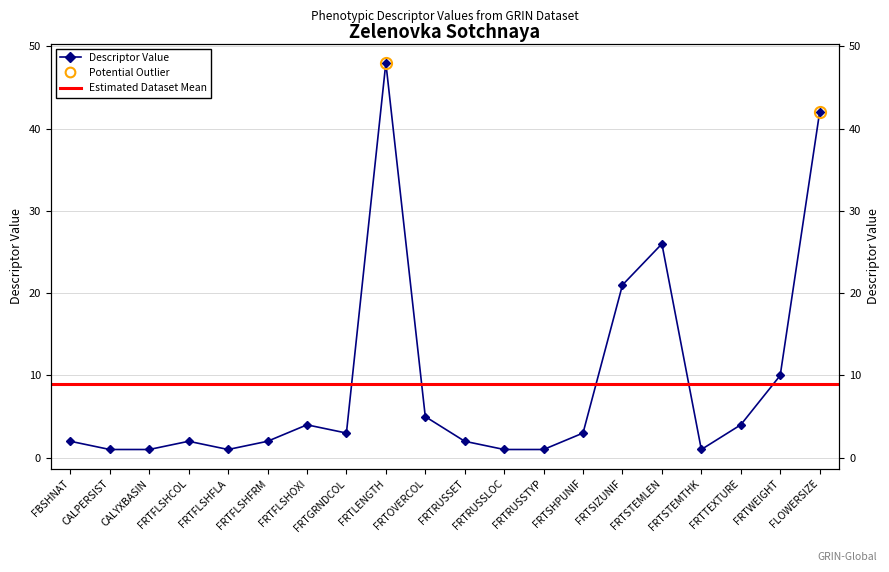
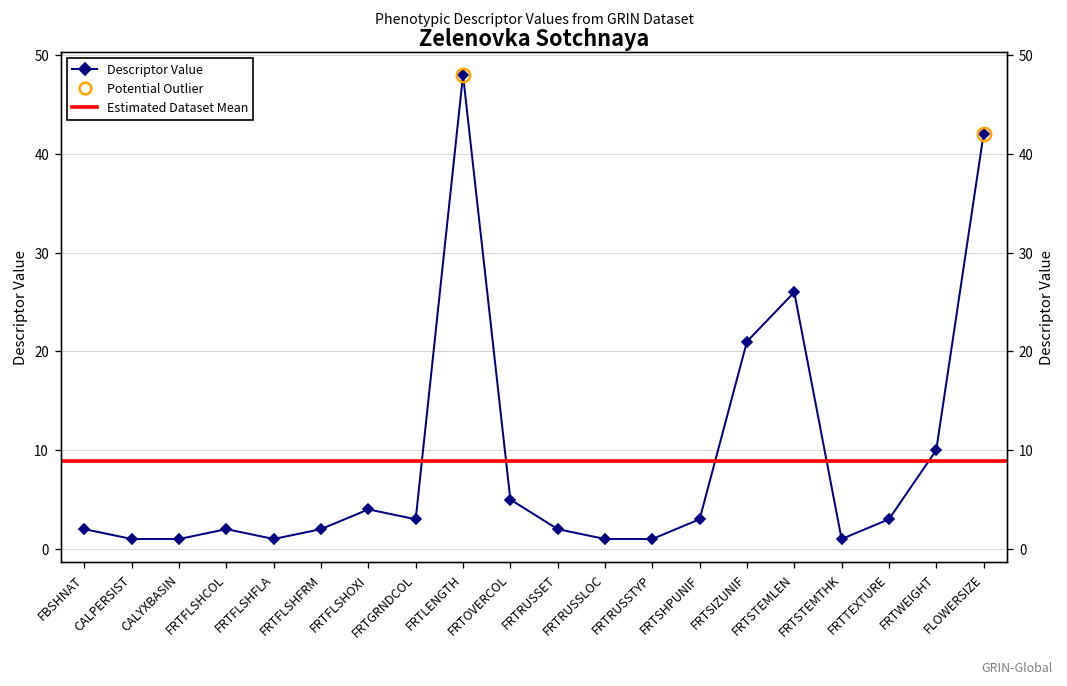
Descriptor Value, FRTTEXTURE: 4 -> 3
